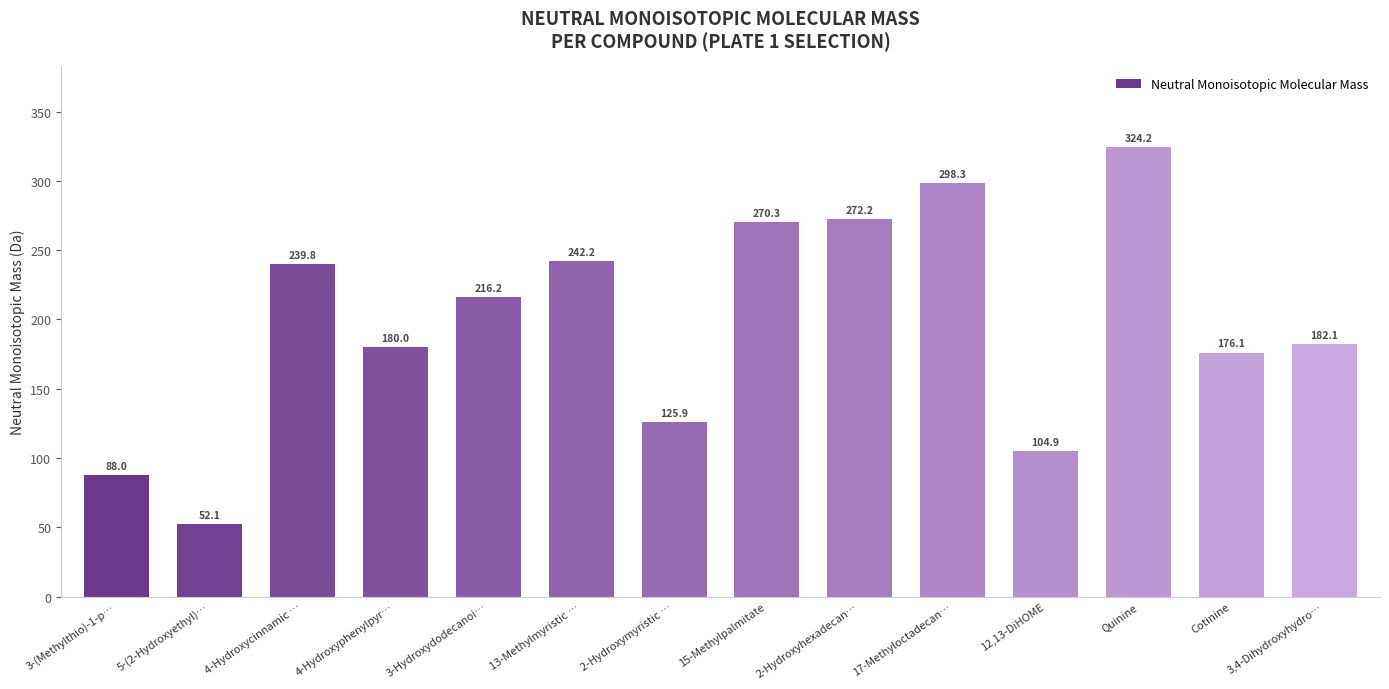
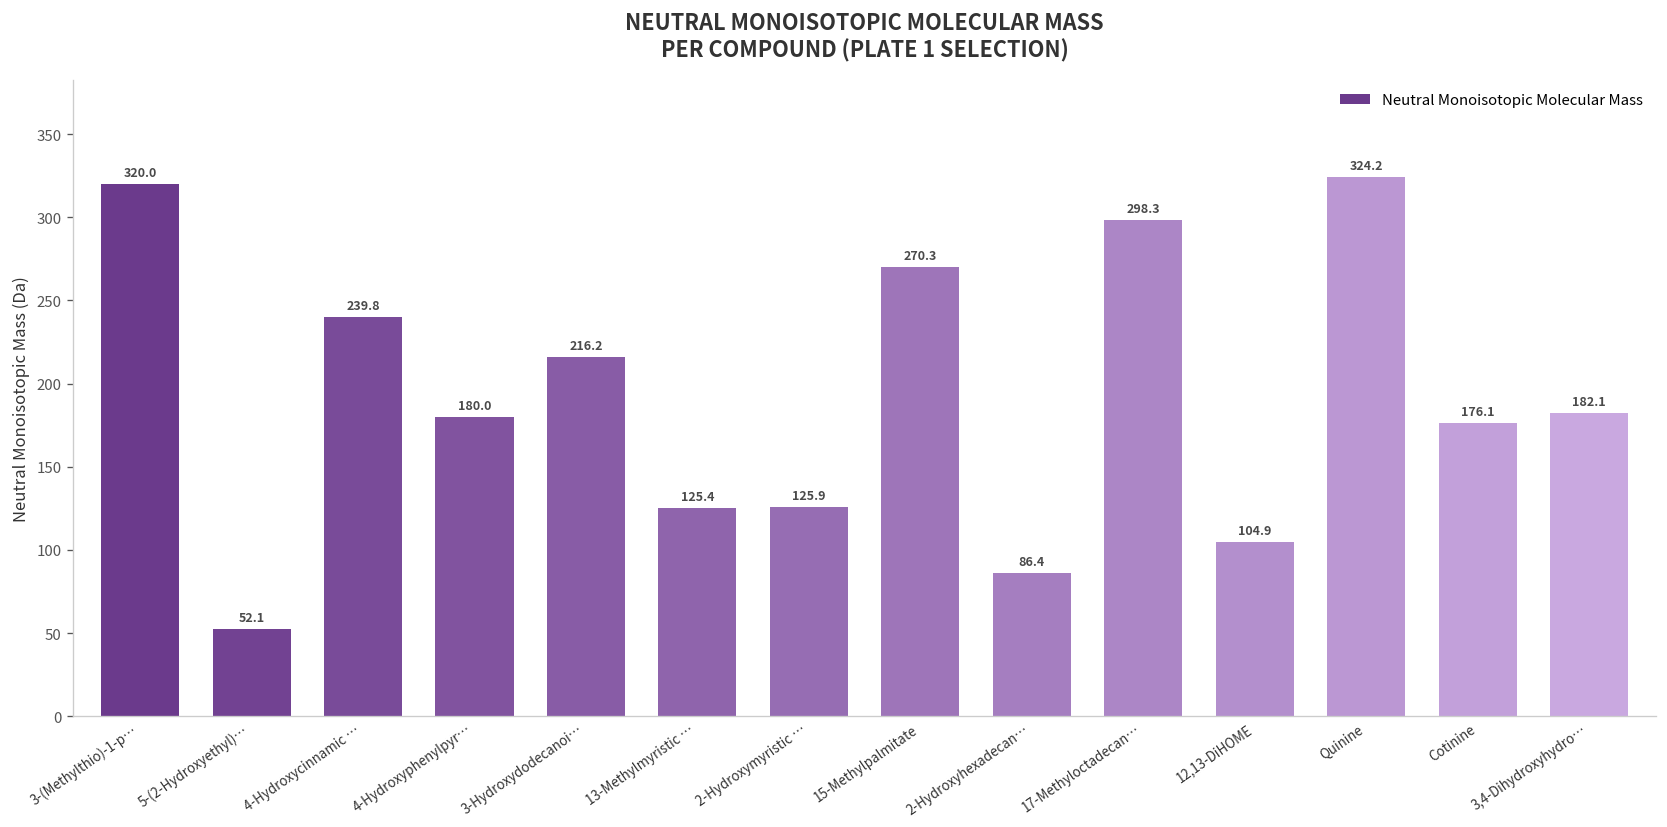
3-(Methylthio)-1-p…: 88.0 -> 320.0
13-Methylmyristic …: 242.2 -> 125.4
2-Hydroxyhexadecan…: 272.2 -> 86.4
